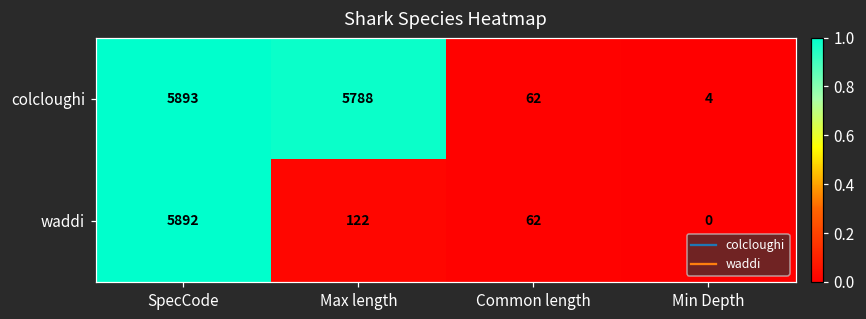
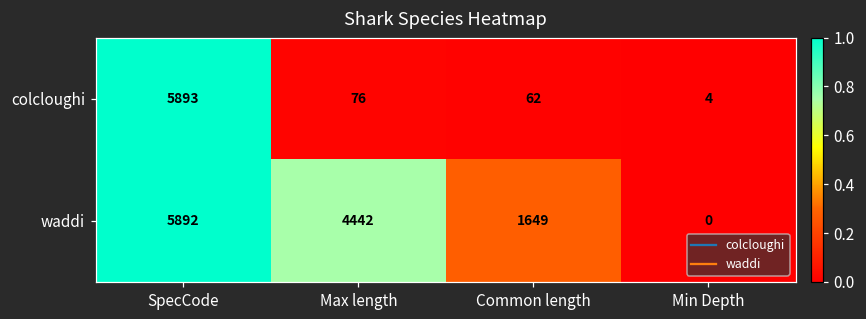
colcloughi, Max length: 5788 -> 76
waddi, Max length: 122 -> 4442
waddi, Common length: 62 -> 1649
